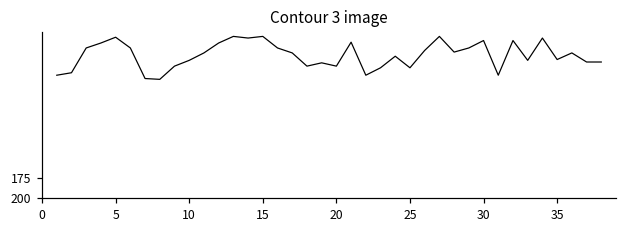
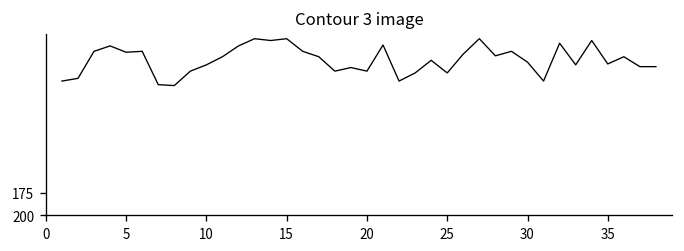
5: 10 -> 20
30: 10 -> 30
